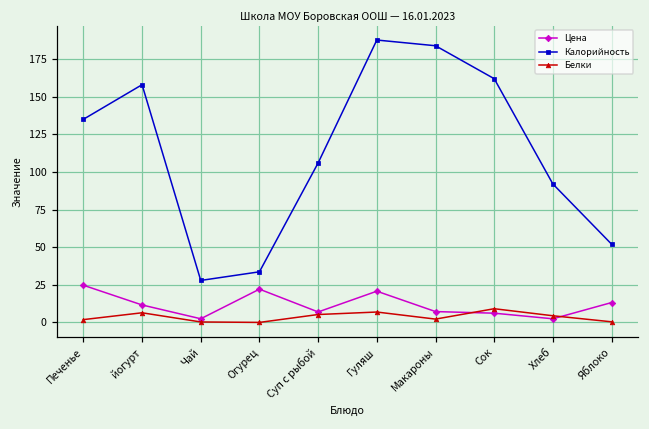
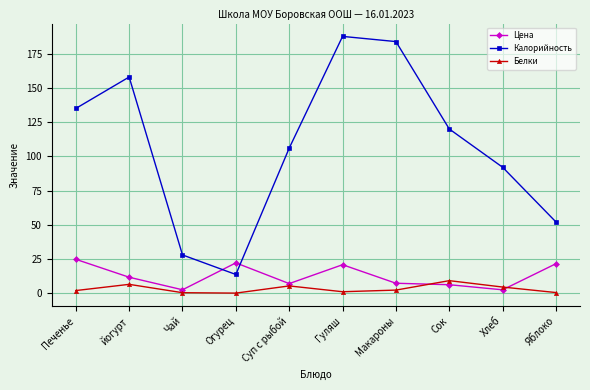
Калорийность, Огурец: 34 -> 14
Белки, Гуляш: 7 -> 1
Калорийность, Сок: 162 -> 120
Цена, Яблоко: 13 -> 22
